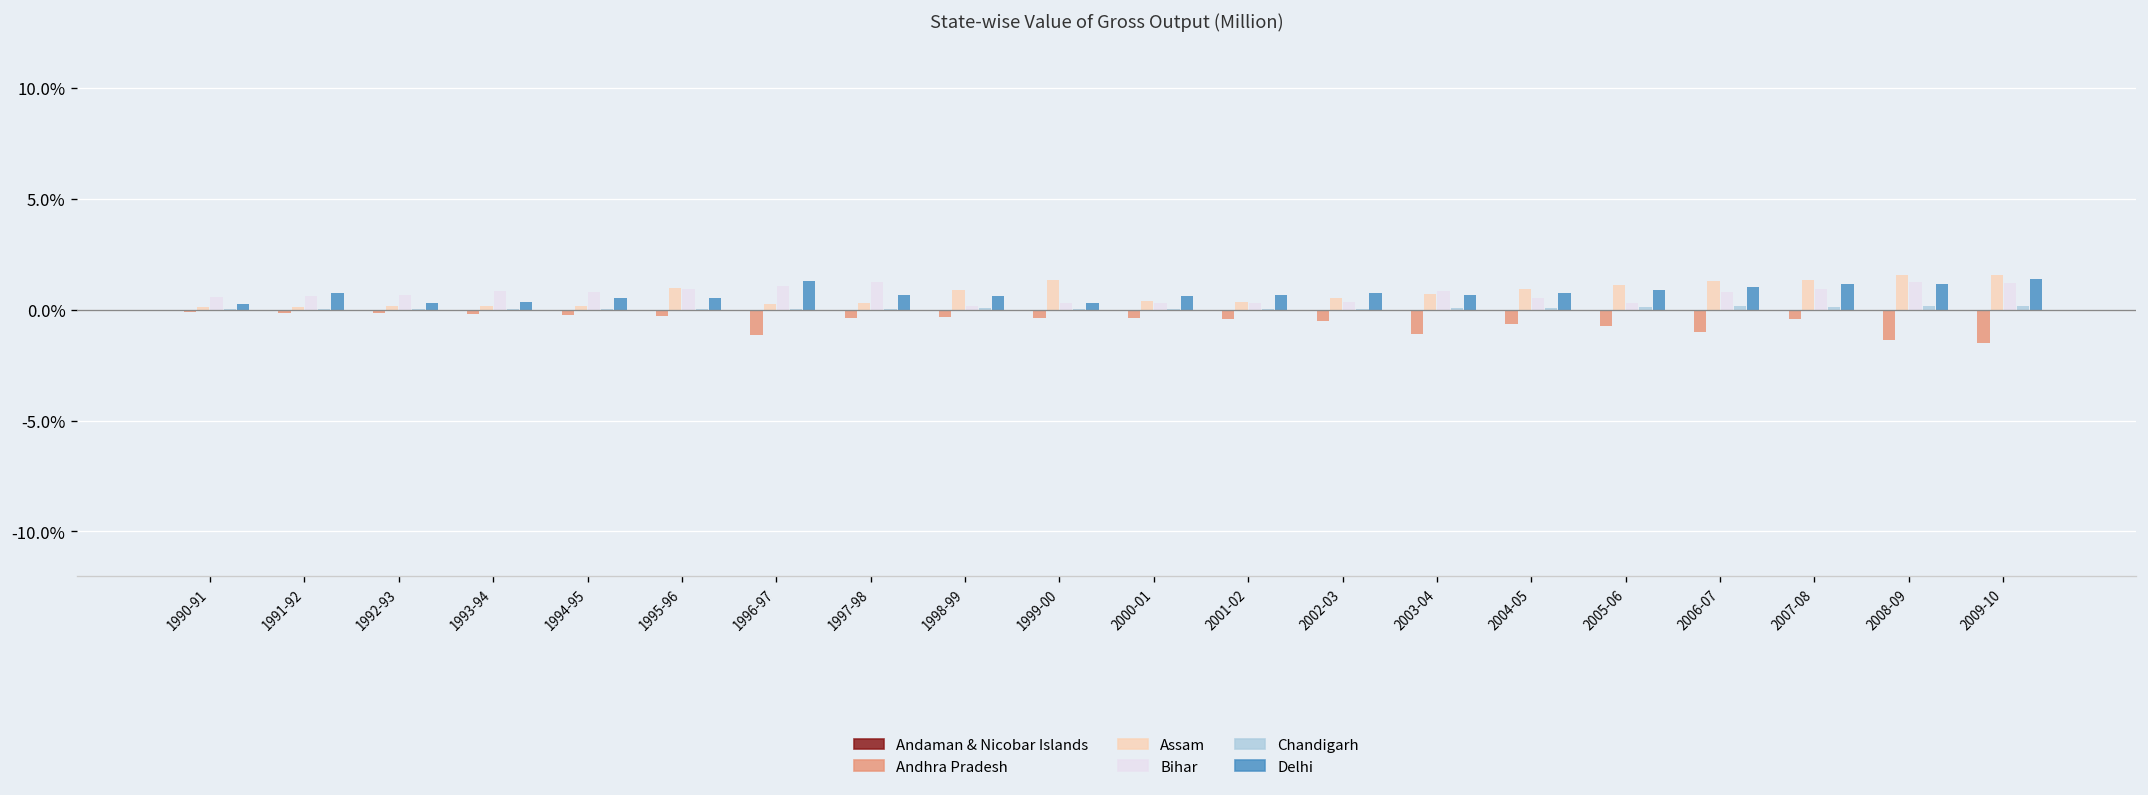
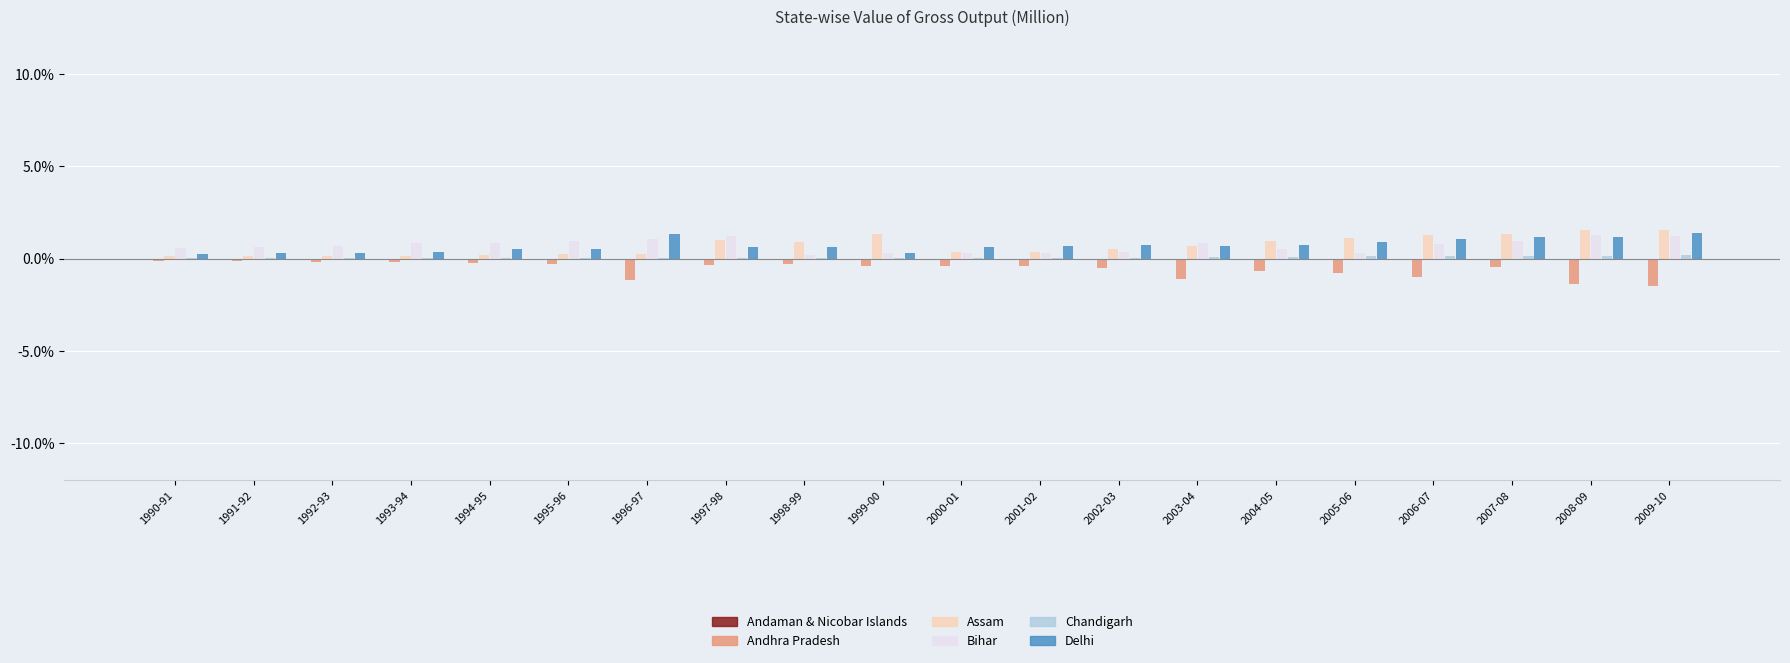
Delhi, 1991-92: 0.8% -> 0.3%
Assam, 1995-96: 1.0% -> 0.2%
Assam, 1997-98: 0.3% -> 1.0%
